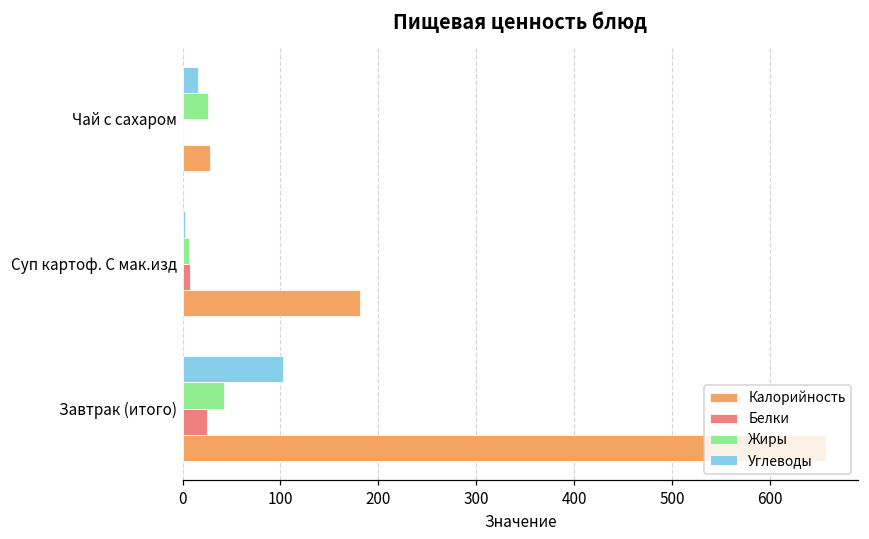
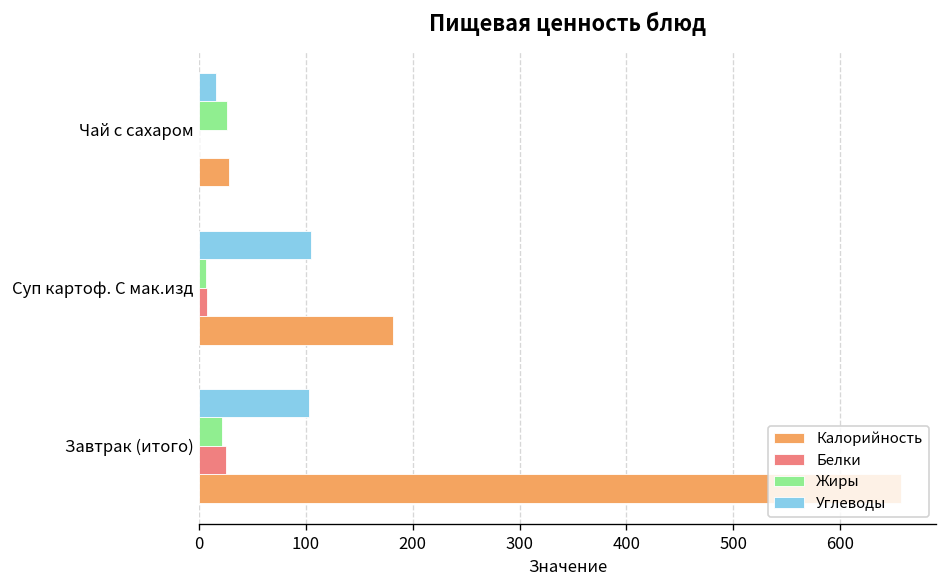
Углеводы, Суп картоф. С мак.изд: 0 -> 110
Жиры, Завтрак (итого): 40 -> 20
